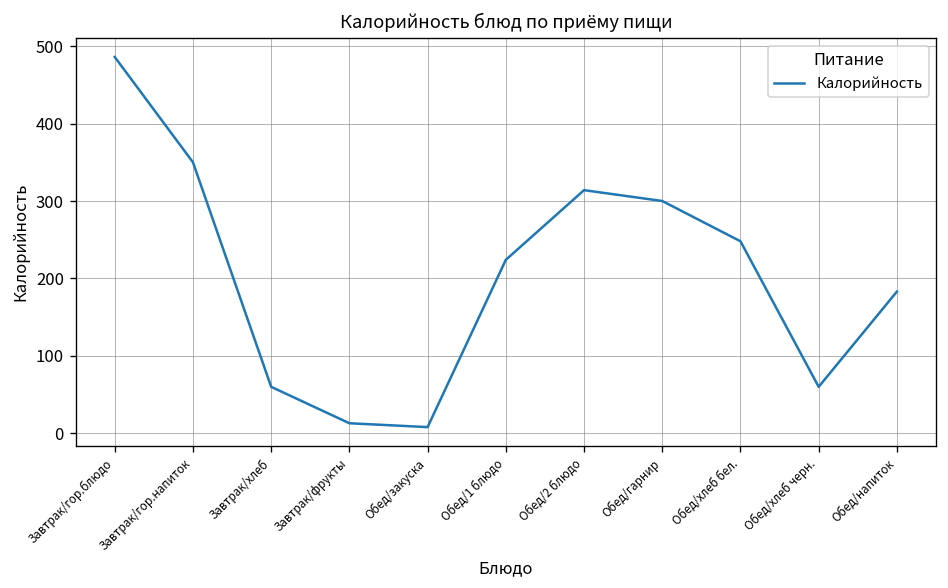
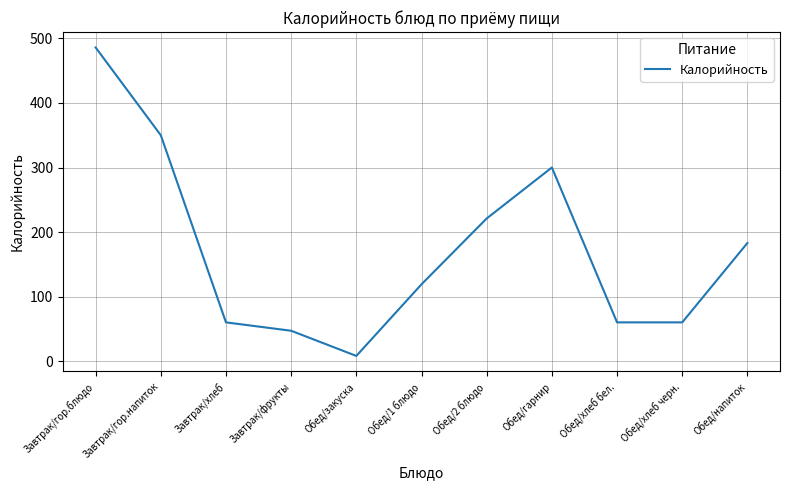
Завтрак/фрукты: 10 -> 50
Обед/1 блюдо: 220 -> 120
Обед/2 блюдо: 310 -> 220
Обед/хлеб бел.: 250 -> 60
